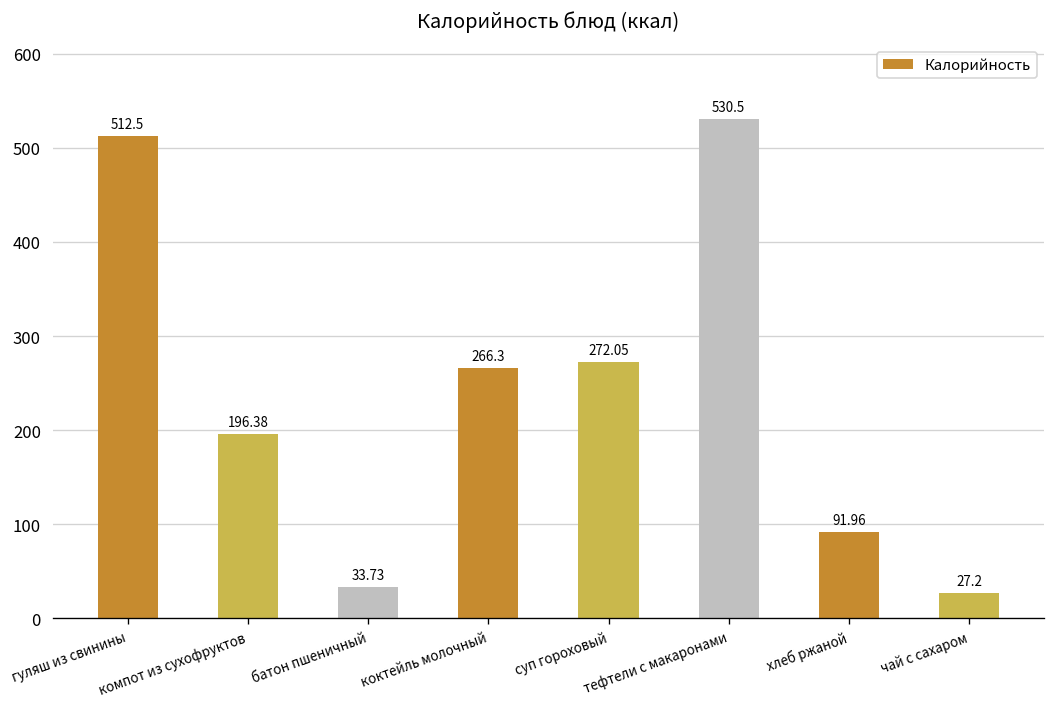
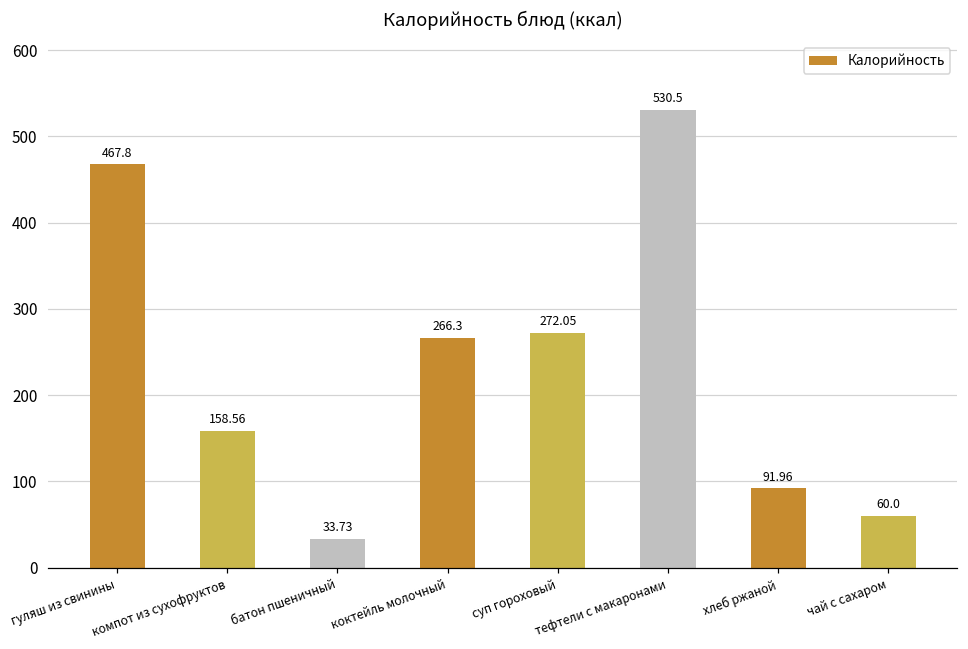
гуляш из свинины: 512.5 -> 467.8
компот из сухофруктов: 196.38 -> 158.56
чай с сахаром: 27.2 -> 60.0
